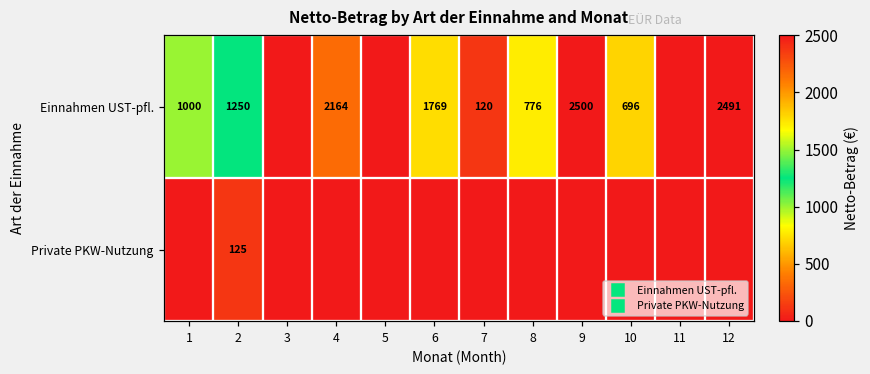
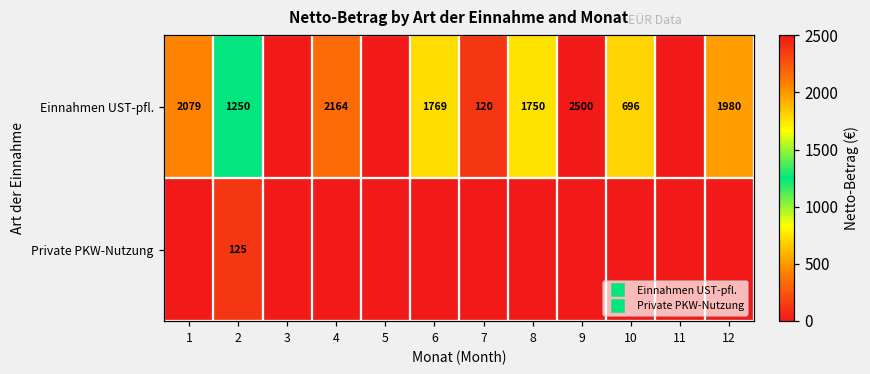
Einnahmen UST-pfl., 1: 1000 -> 2079
Einnahmen UST-pfl., 8: 776 -> 1750
Einnahmen UST-pfl., 12: 2491 -> 1980
